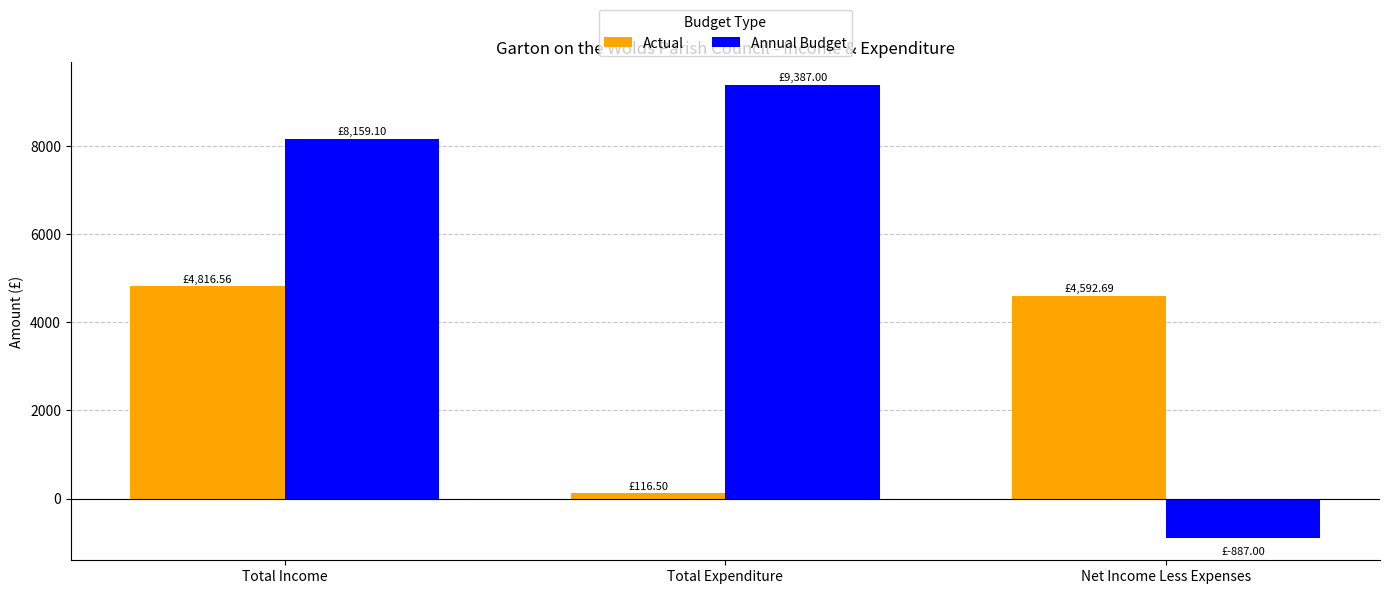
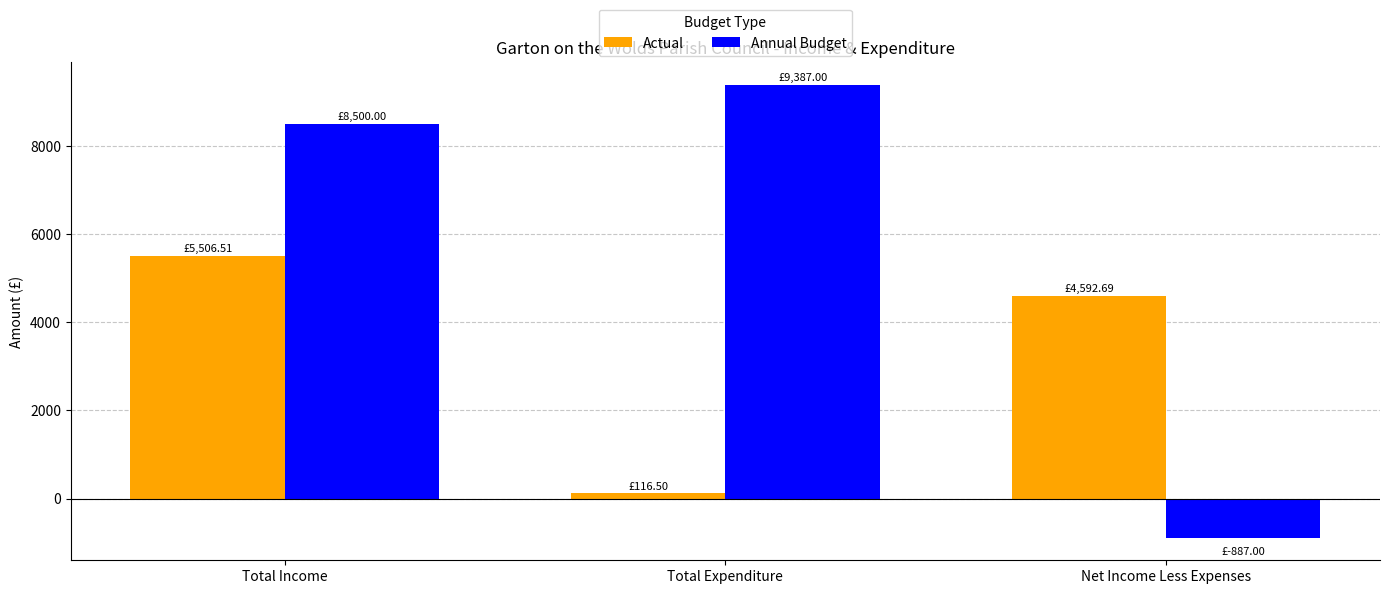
Actual, Total Income: £4,816.56 -> £5,506.51
Annual Budget, Total Income: £8,159.10 -> £8,500.00
